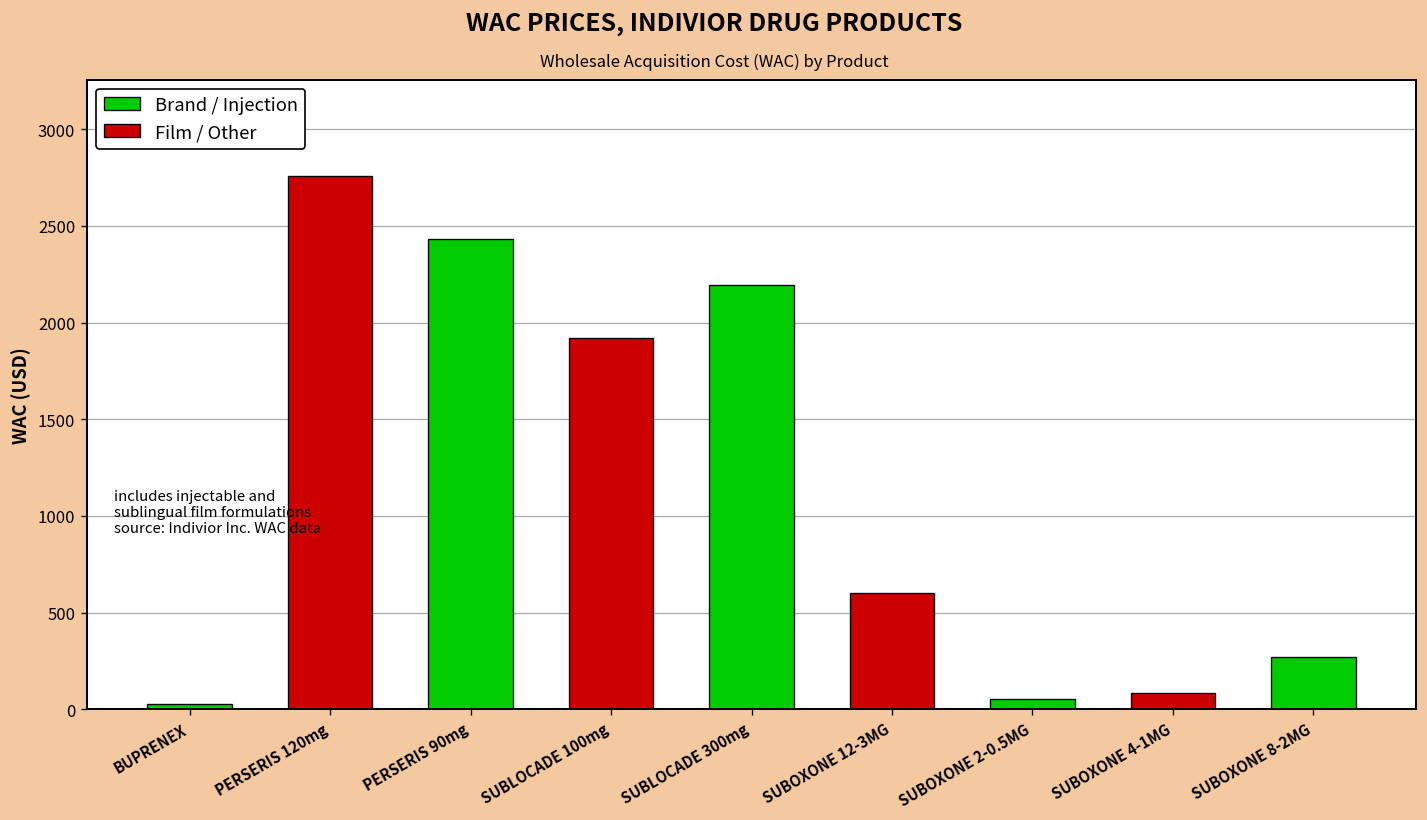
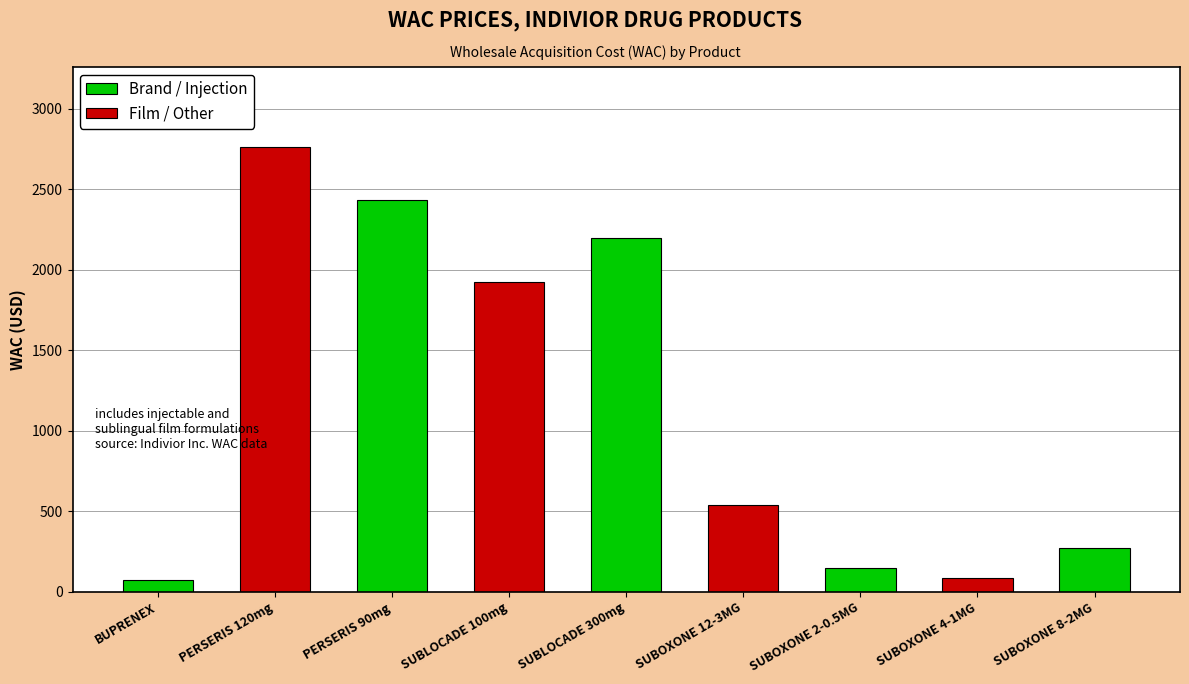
Brand / Injection, BUPRENEX: 30 -> 80
Film / Other, SUBOXONE 12-3MG: 600 -> 540
Brand / Injection, SUBOXONE 2-0.5MG: 50 -> 150
